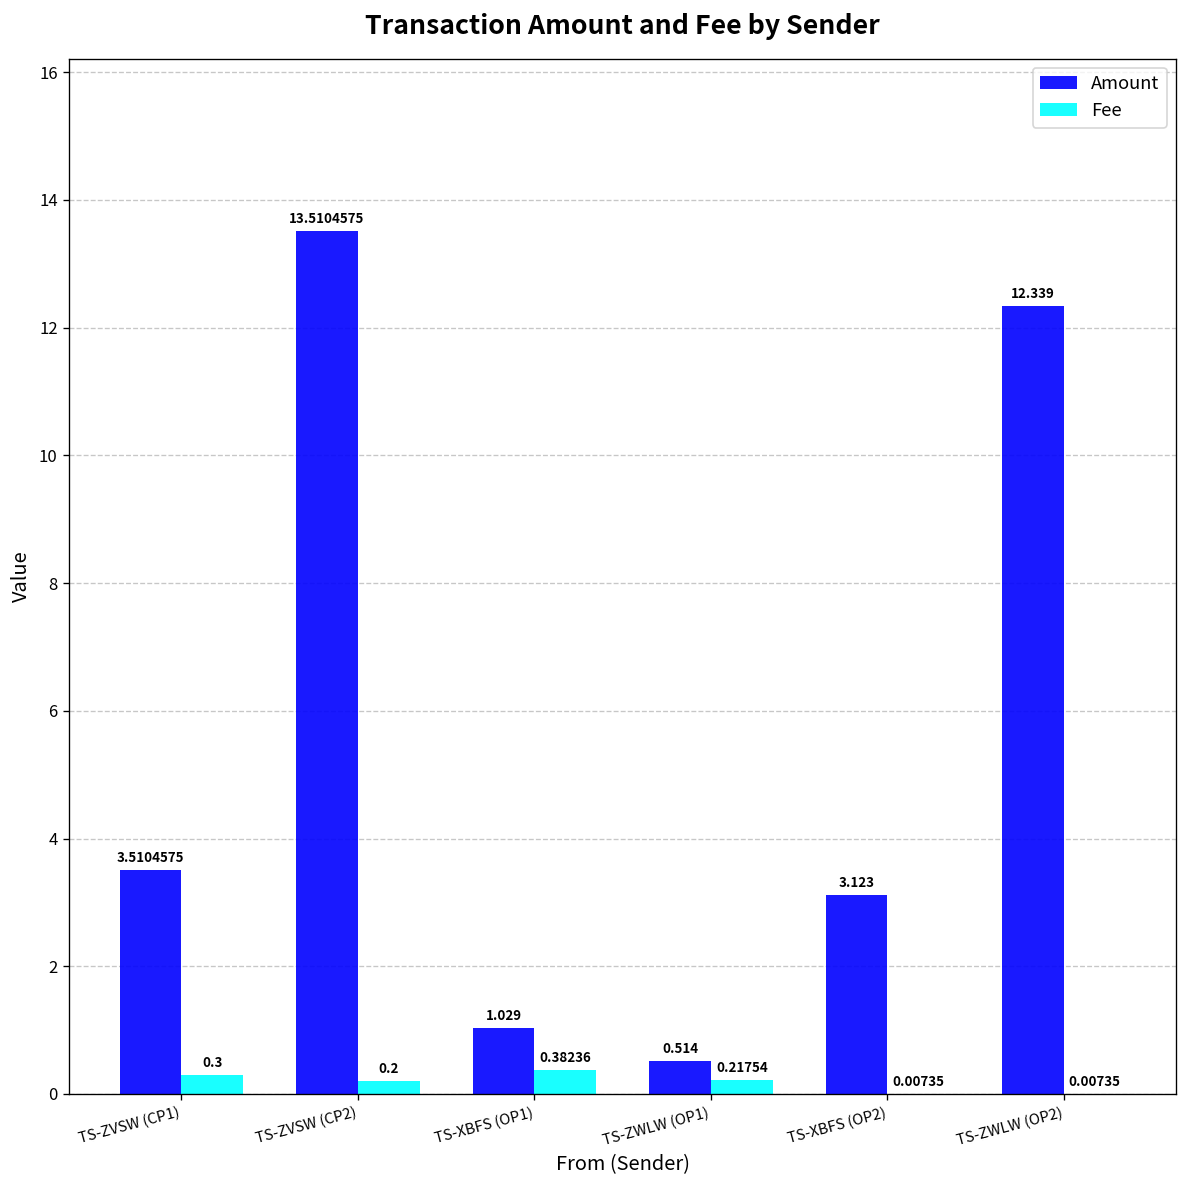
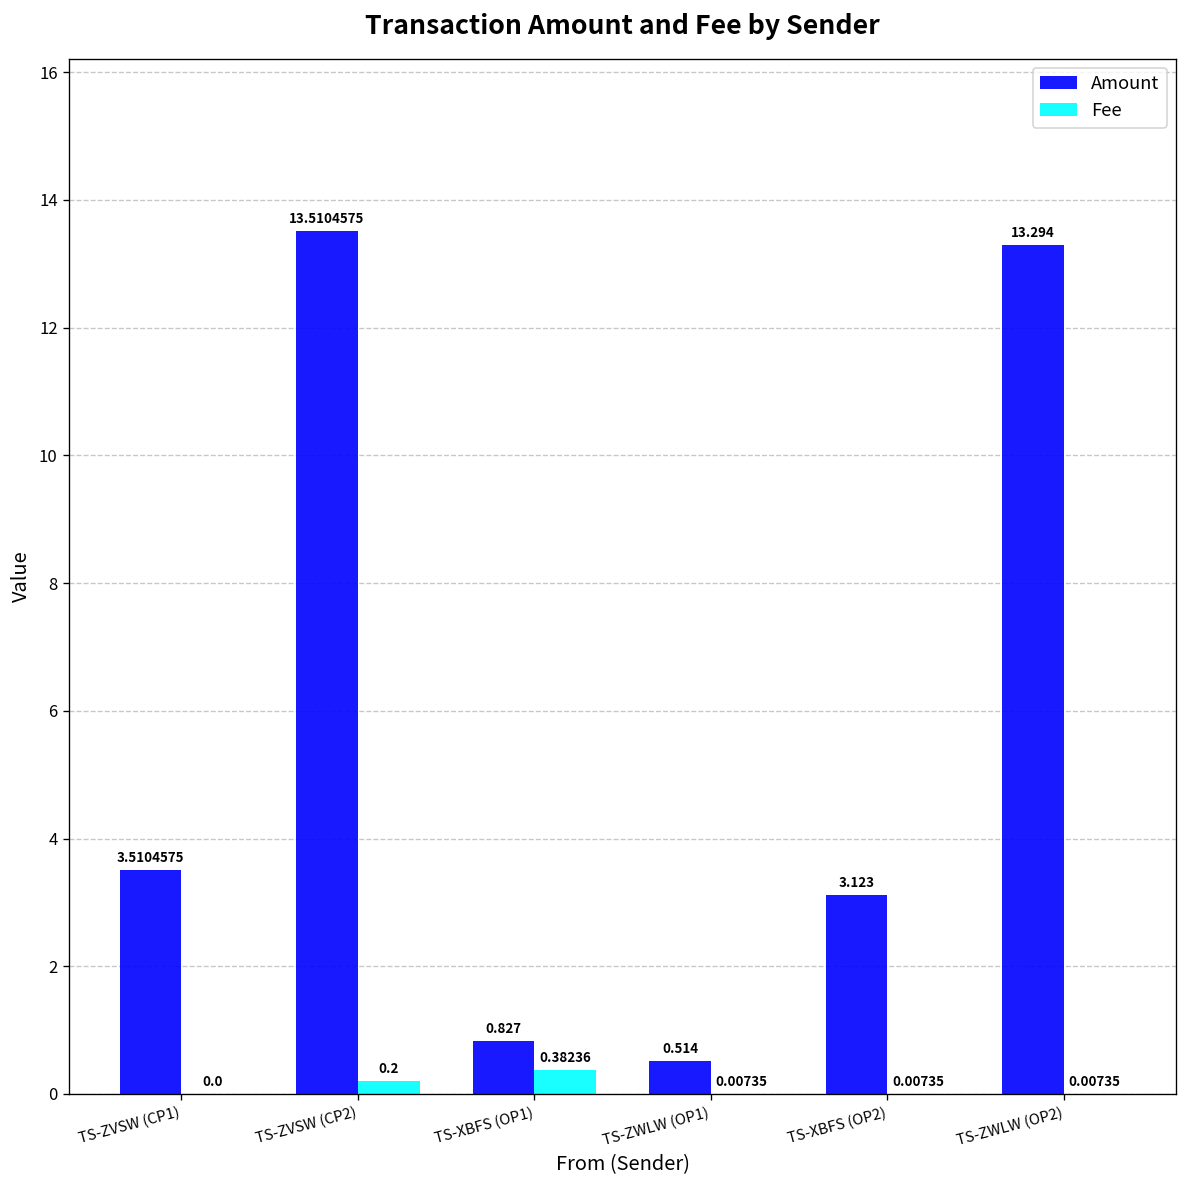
Fee, TS-ZVSW (CP1): 0.3 -> 0.0
Amount, TS-XBFS (OP1): 1.029 -> 0.827
Fee, TS-ZWLW (OP1): 0.21754 -> 0.00735
Amount, TS-ZWLW (OP2): 12.339 -> 13.294
